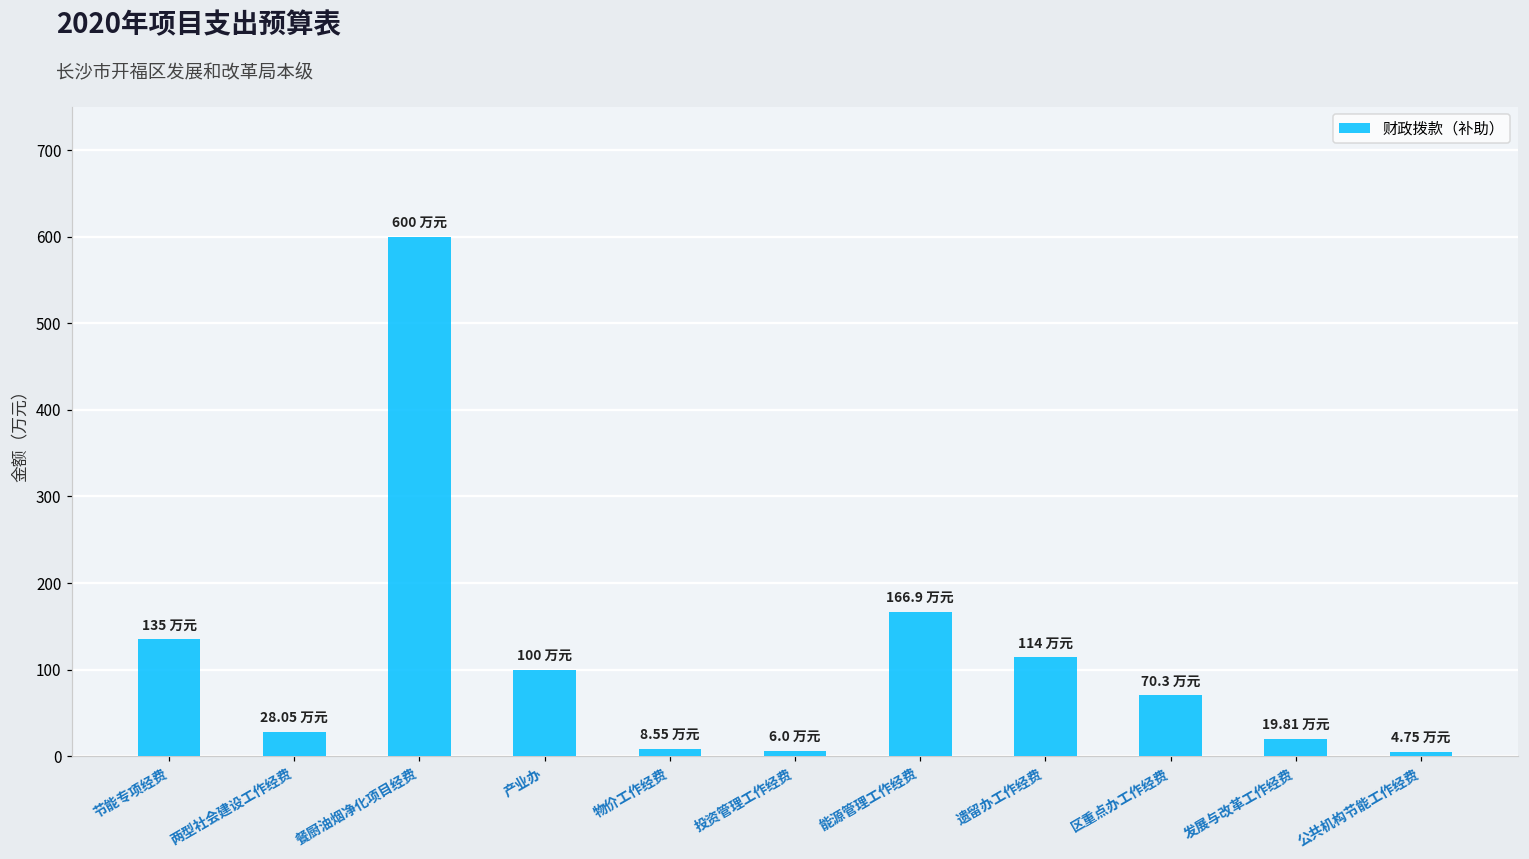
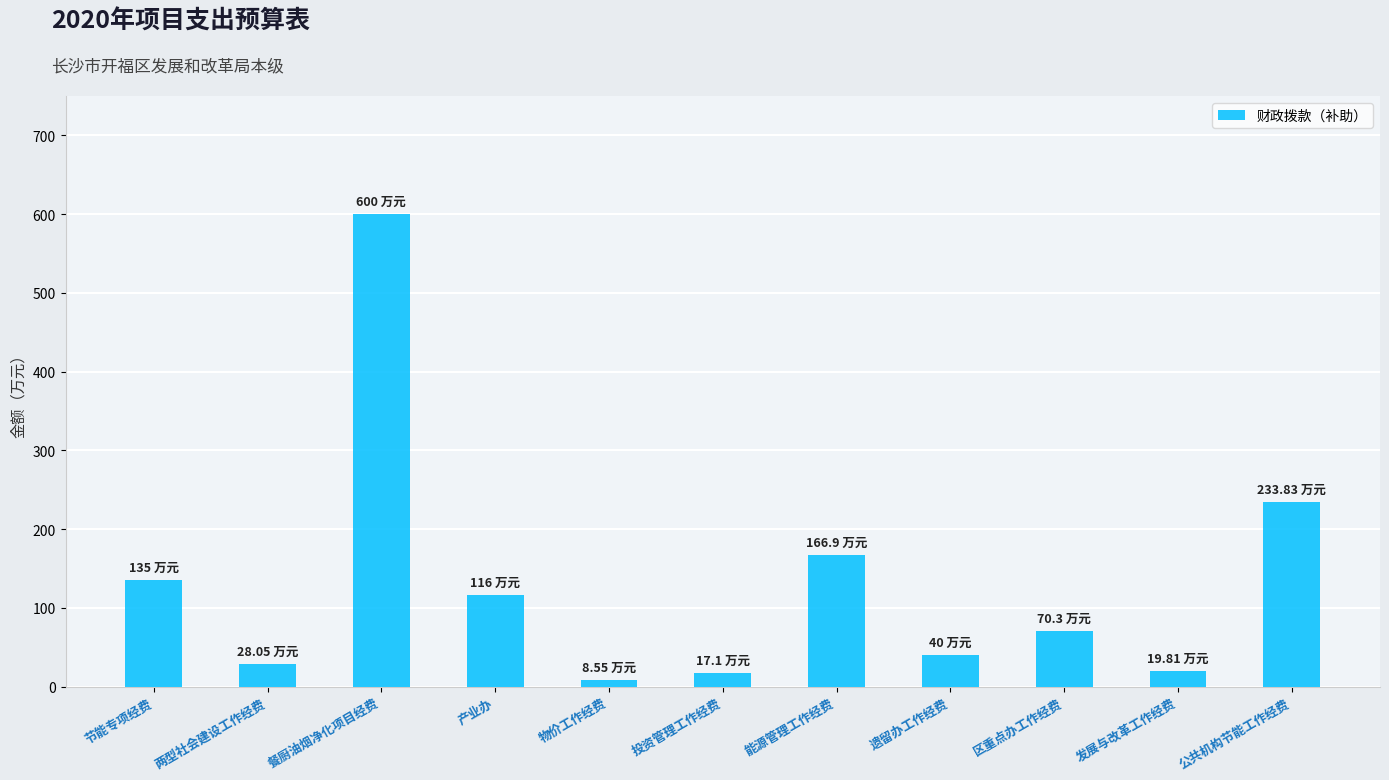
产业办: 100 -> 116
投资管理工作经费: 6.0 -> 17.1
遗留办工作经费: 114 -> 40
公共机构节能工作经费: 4.75 -> 233.83
